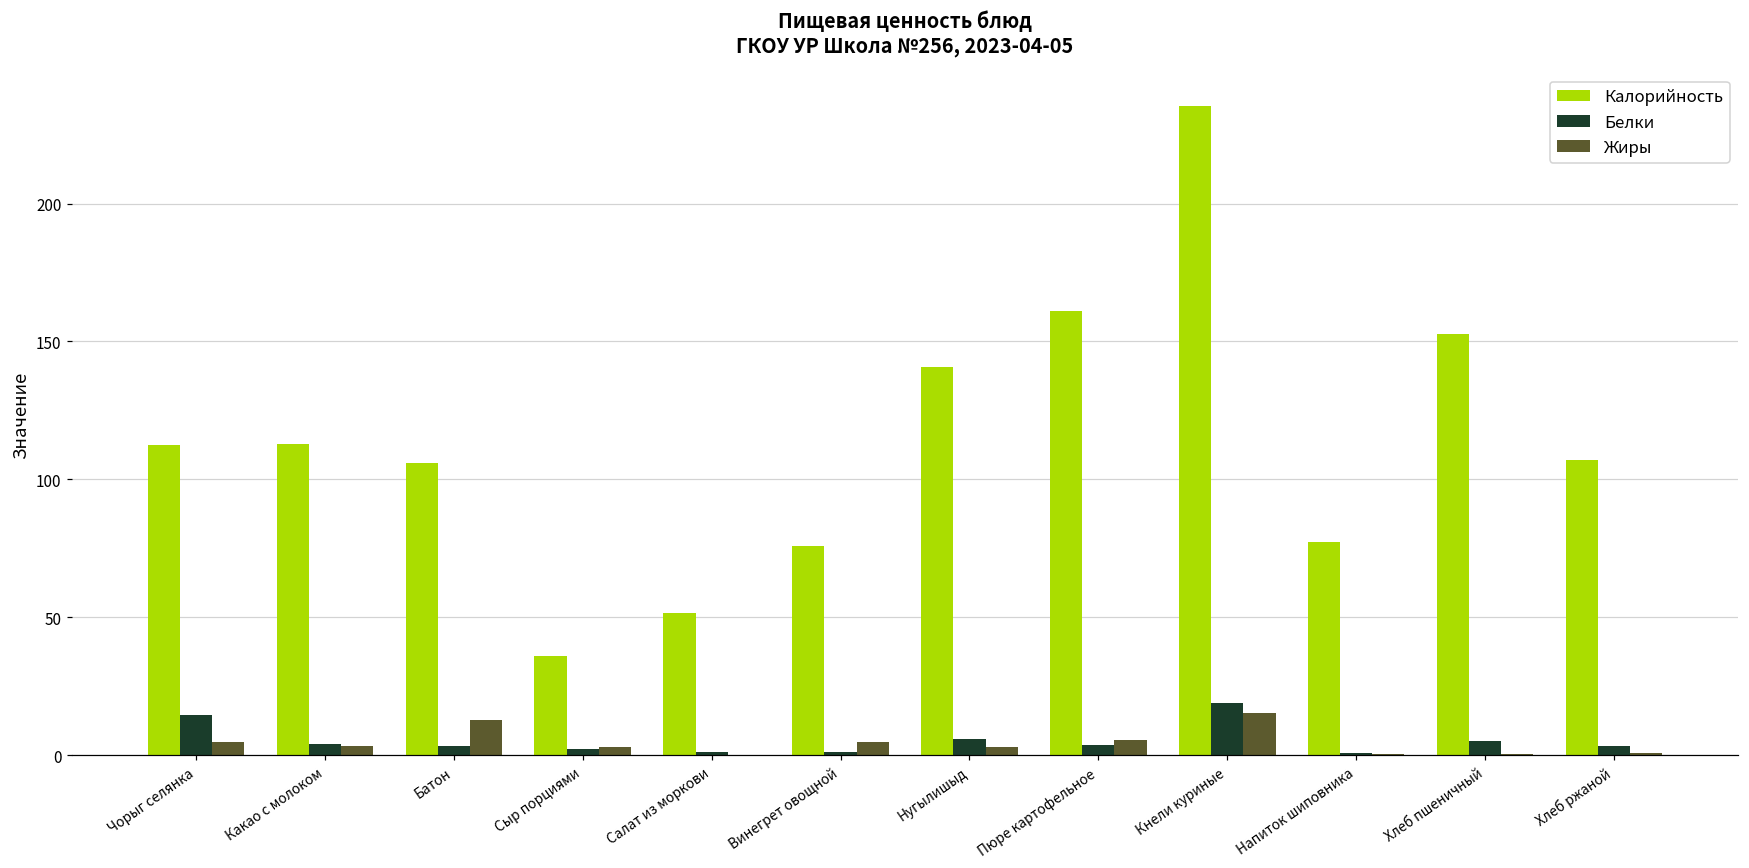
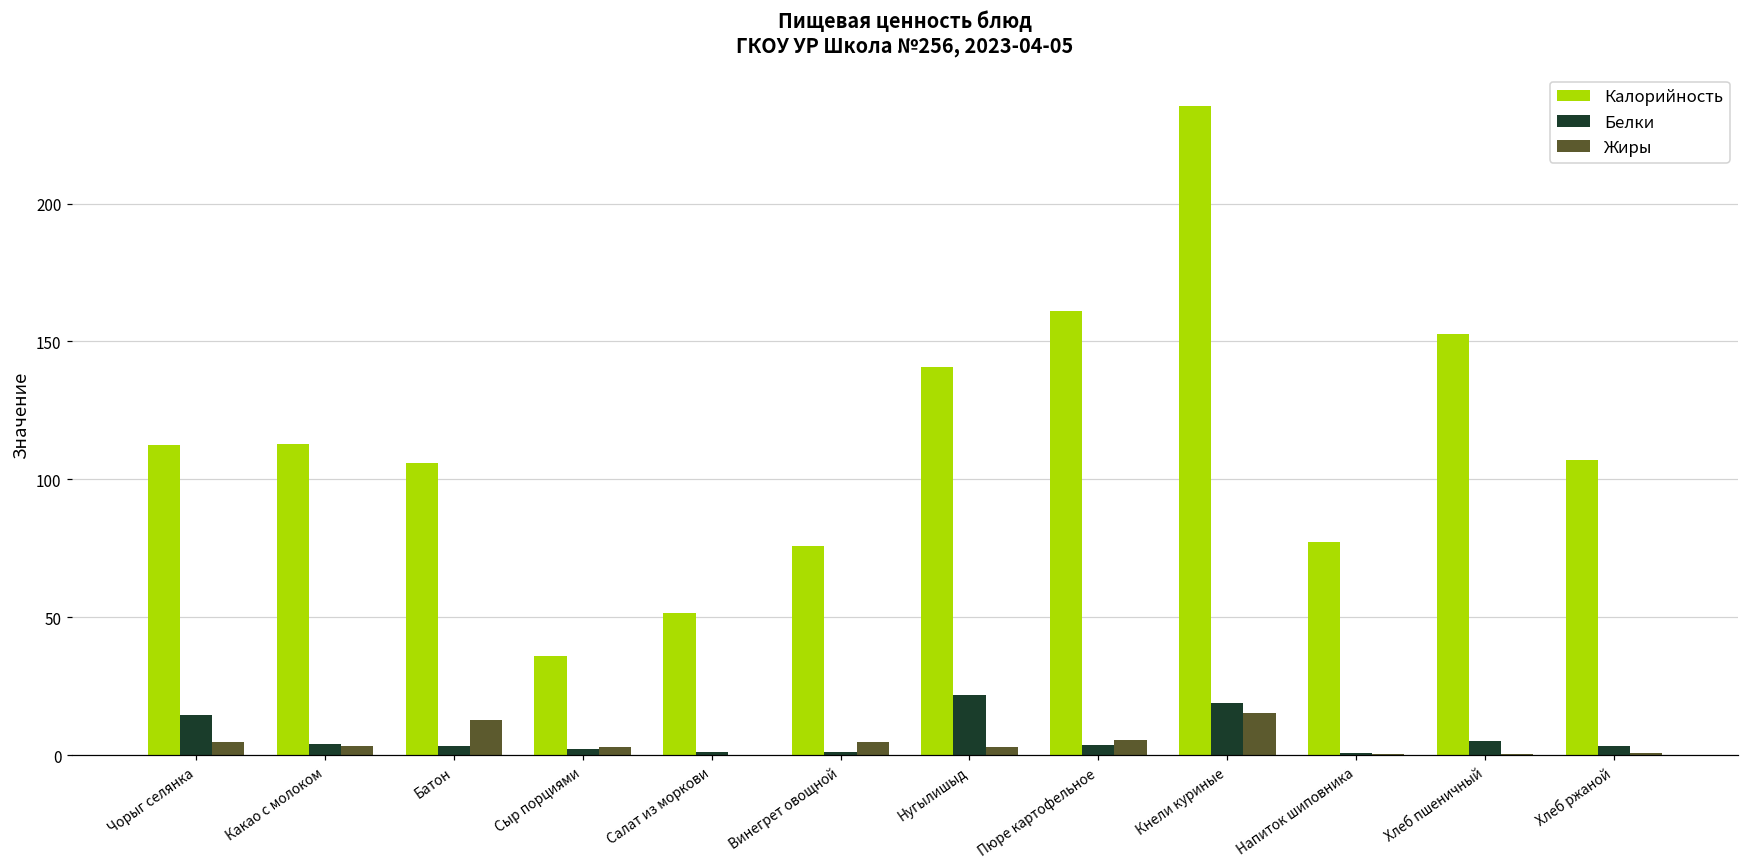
Белки, Нугылишыд: 6 -> 22
